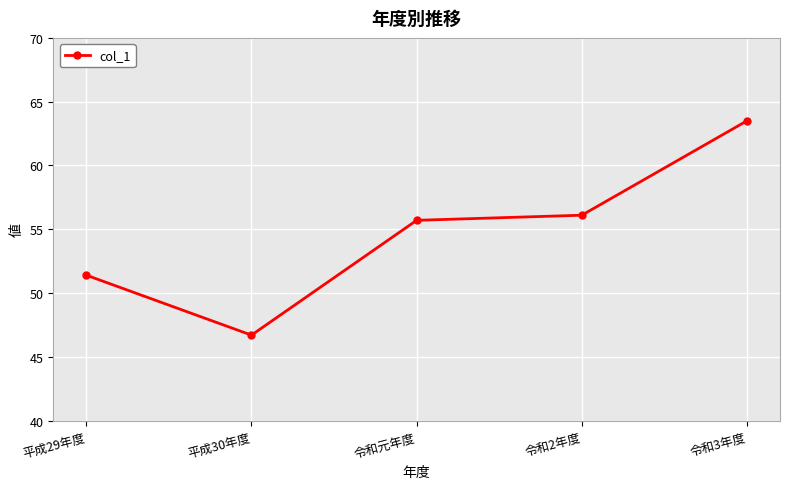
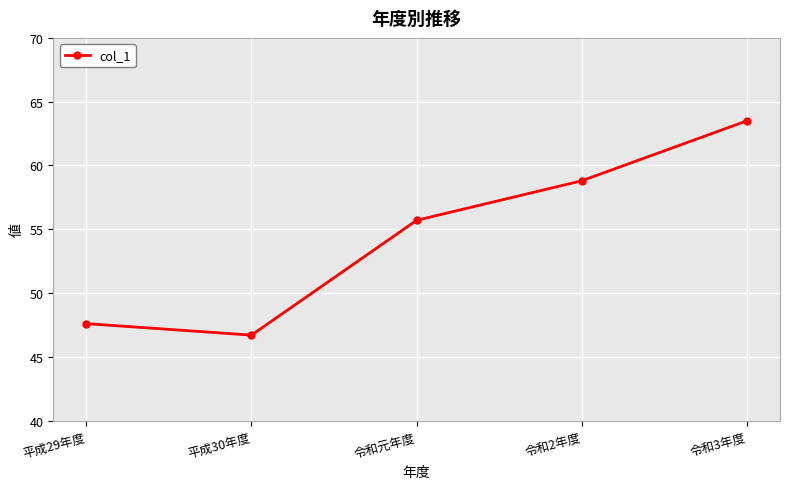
平成29年度: 51.4 -> 47.6
令和2年度: 56.1 -> 58.8
